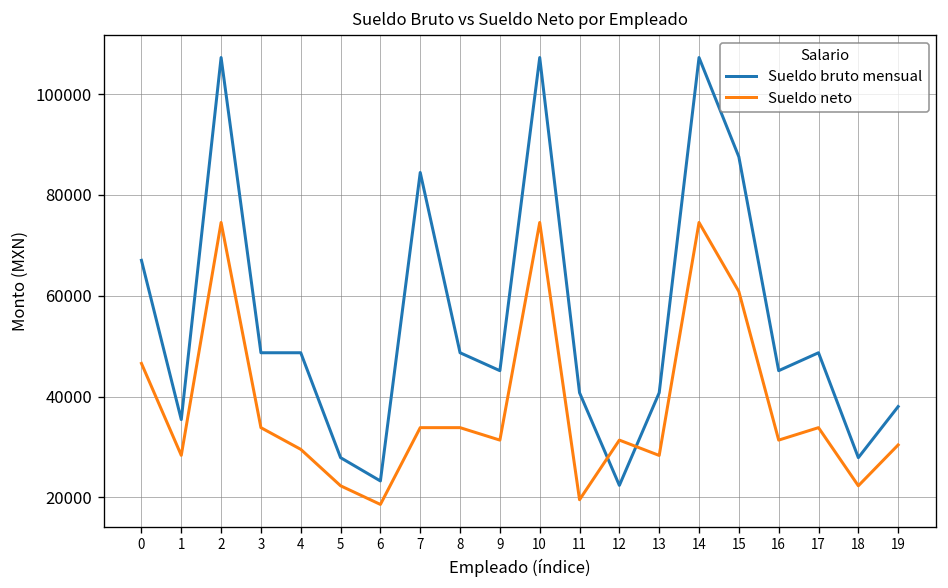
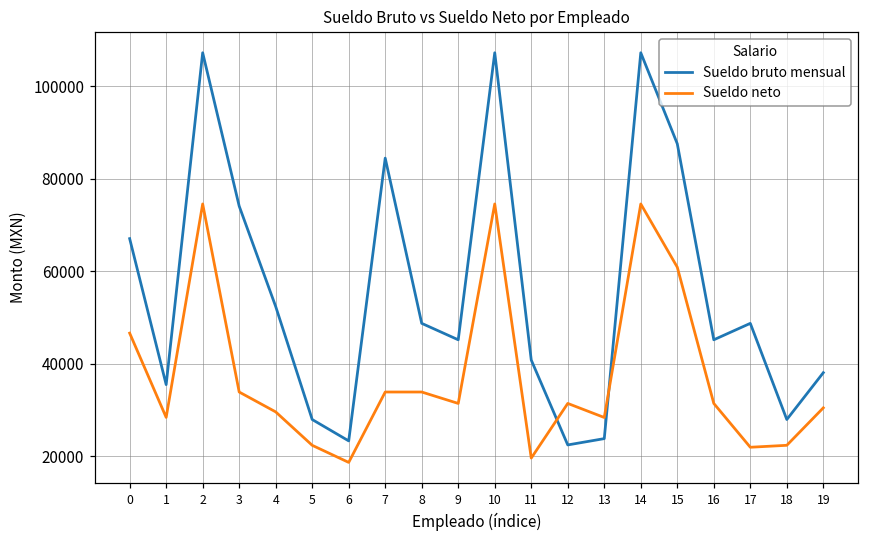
Sueldo bruto mensual, 3: 49000 -> 74000
Sueldo bruto mensual, 4: 49000 -> 52000
Sueldo bruto mensual, 13: 41000 -> 24000
Sueldo neto, 17: 34000 -> 22000
